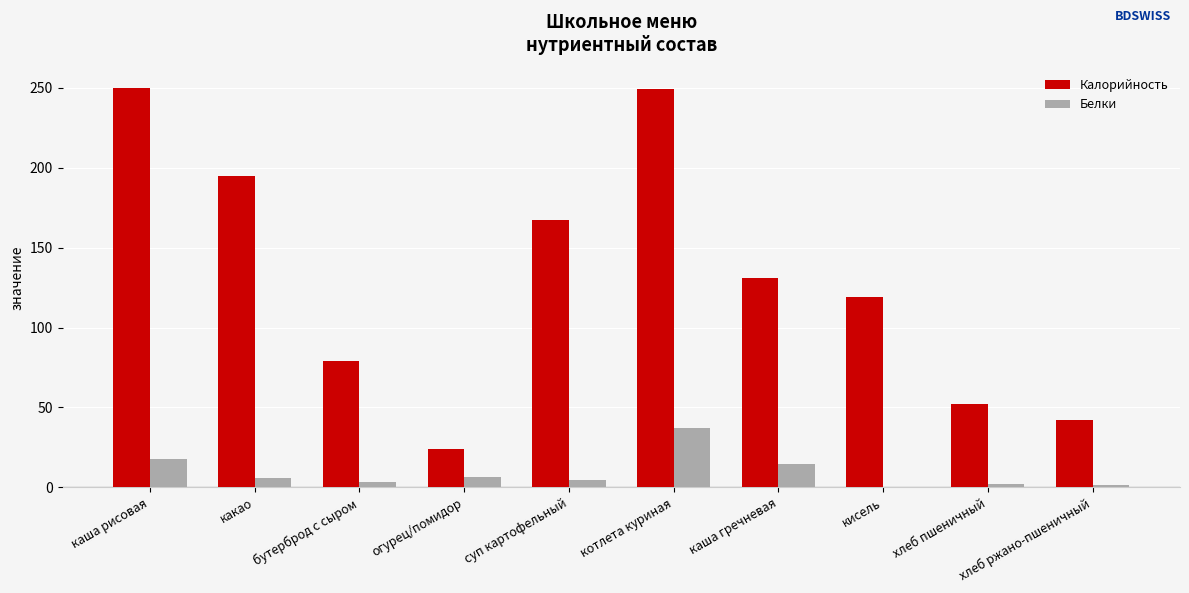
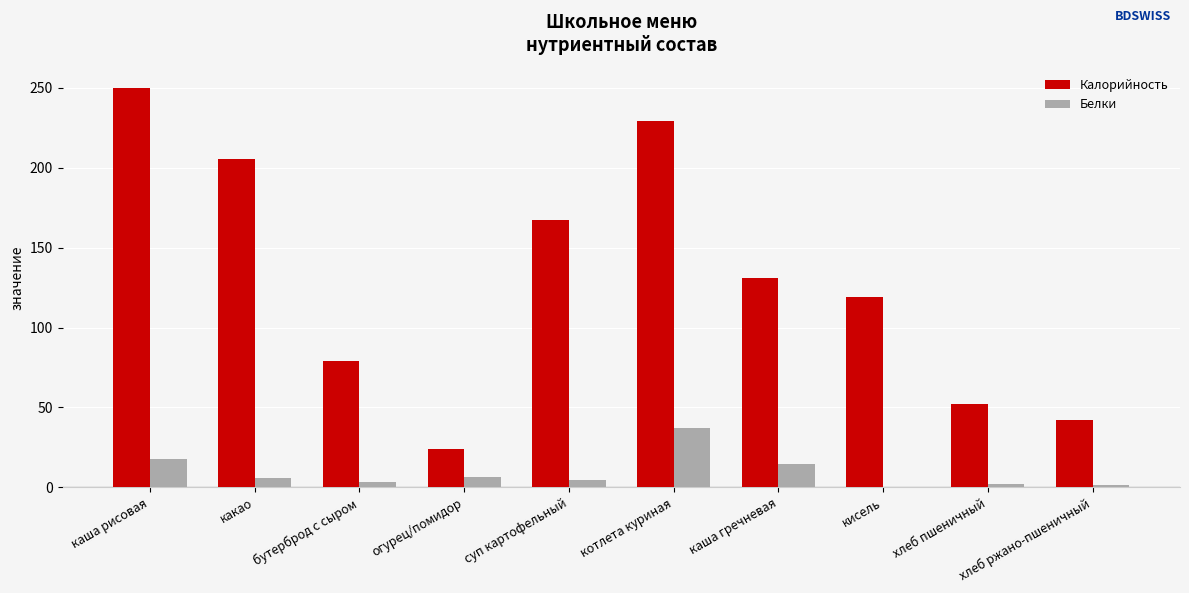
Калорийность, какао: 195 -> 206
Калорийность, котлета куриная: 249 -> 229
